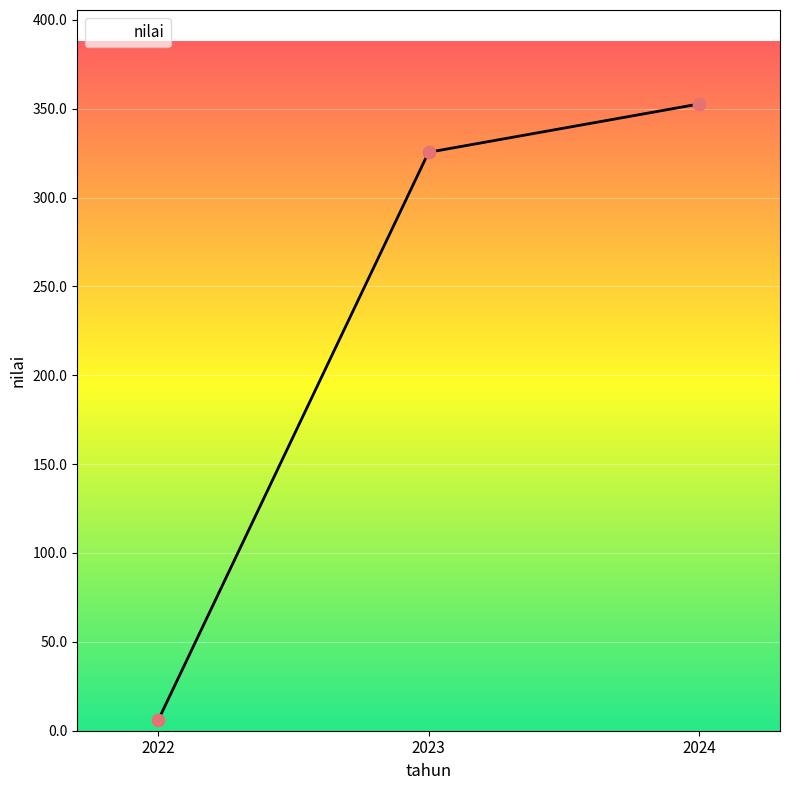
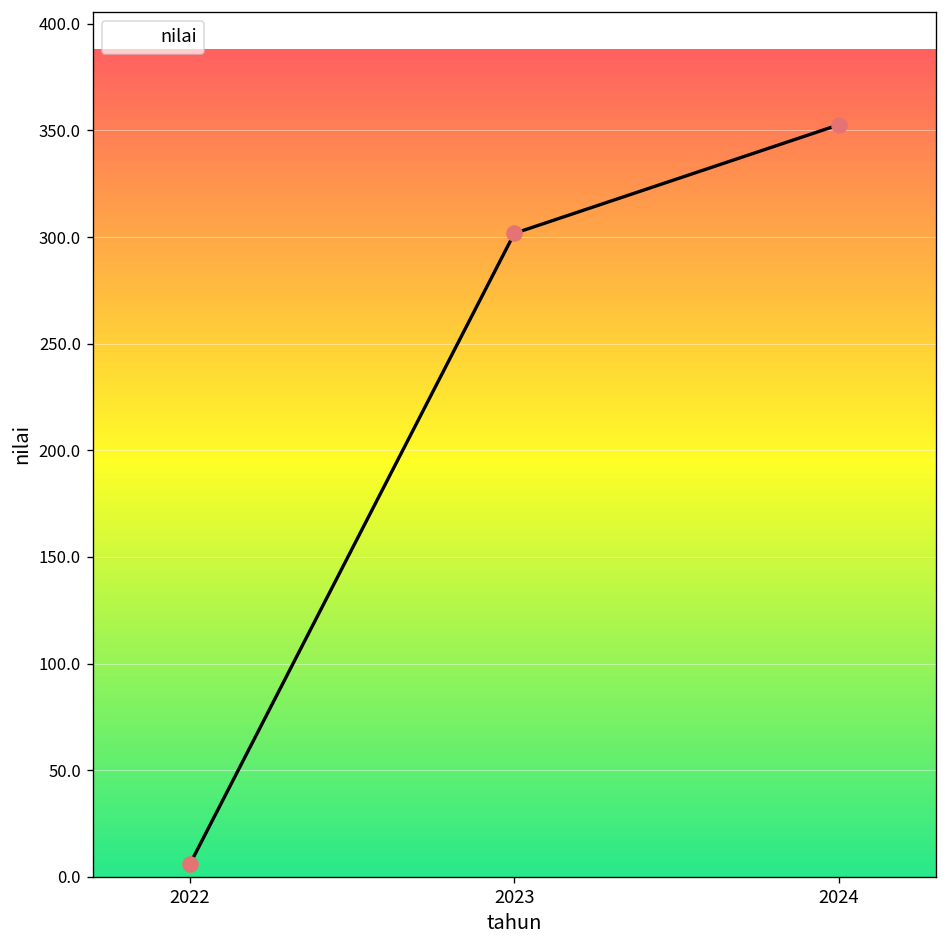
2023: 325 -> 302
